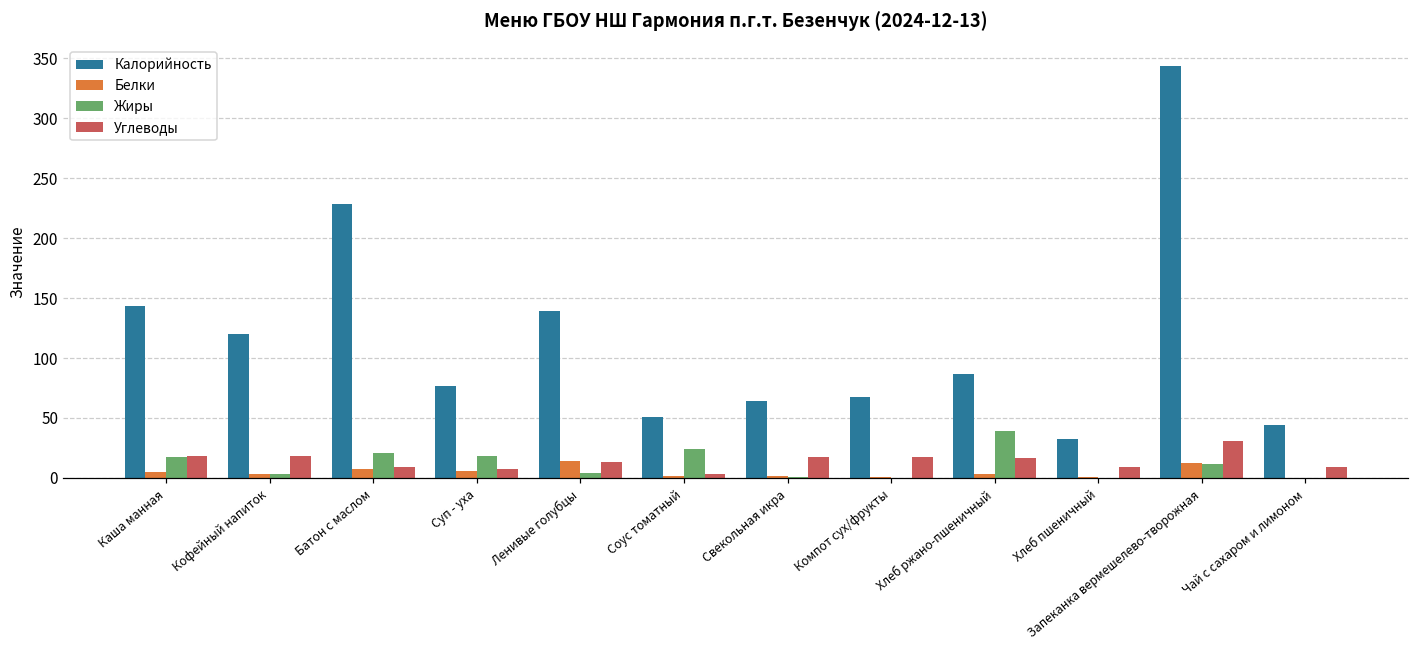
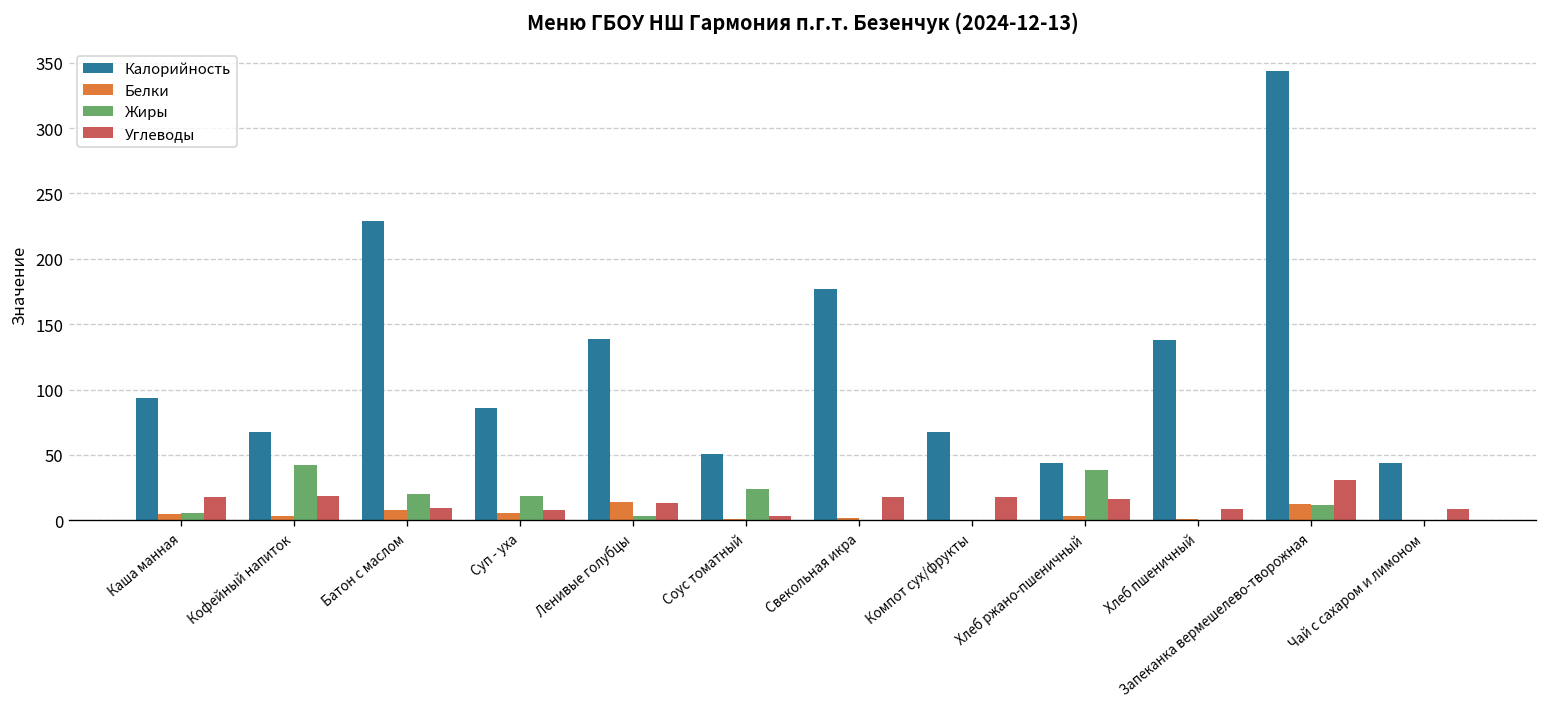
Калорийность, Каша манная: 143 -> 93
Жиры, Каша манная: 17 -> 6
Калорийность, Кофейный напиток: 120 -> 67
Жиры, Кофейный напиток: 4 -> 42
Калорийность, Суп - уха: 76 -> 86
Калорийность, Свекольная икра: 64 -> 177
Калорийность, Хлеб ржано-пшеничный: 87 -> 44
Калорийность, Хлеб пшеничный: 32 -> 138
